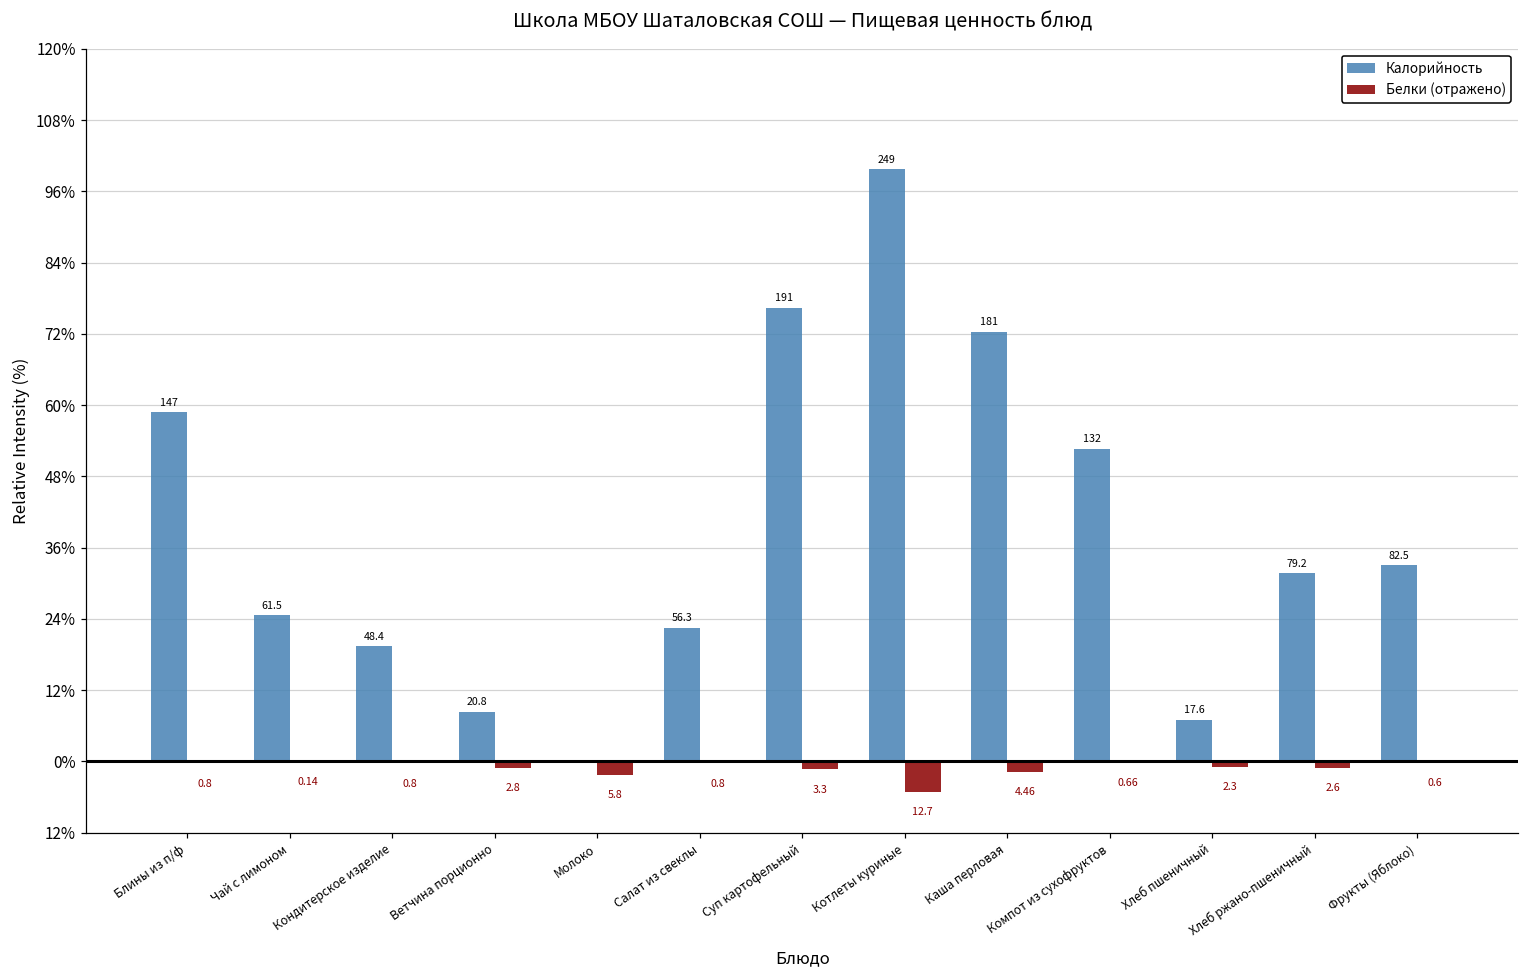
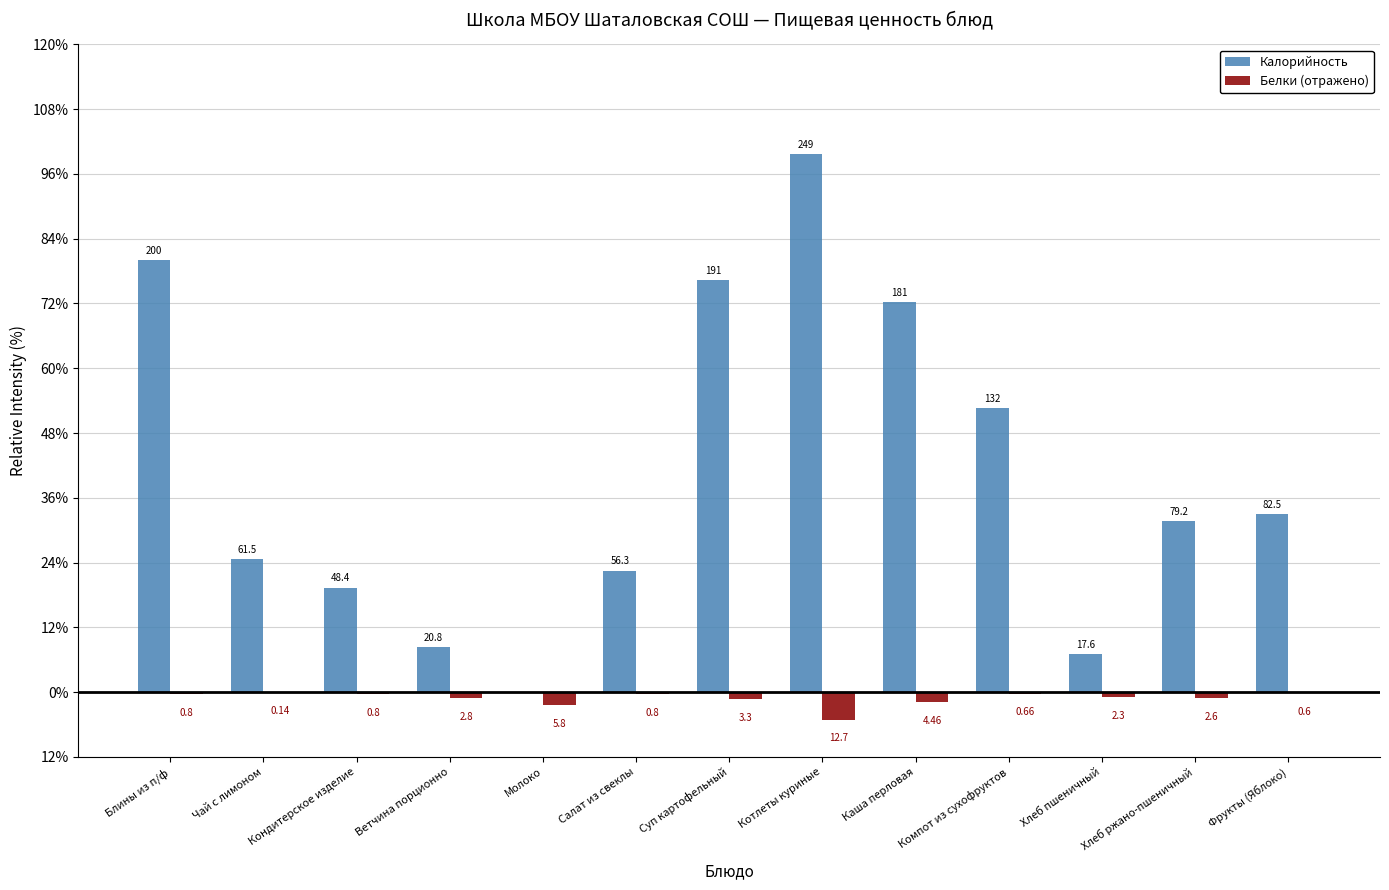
Калорийность, Блины из п/ф: 147 -> 200
